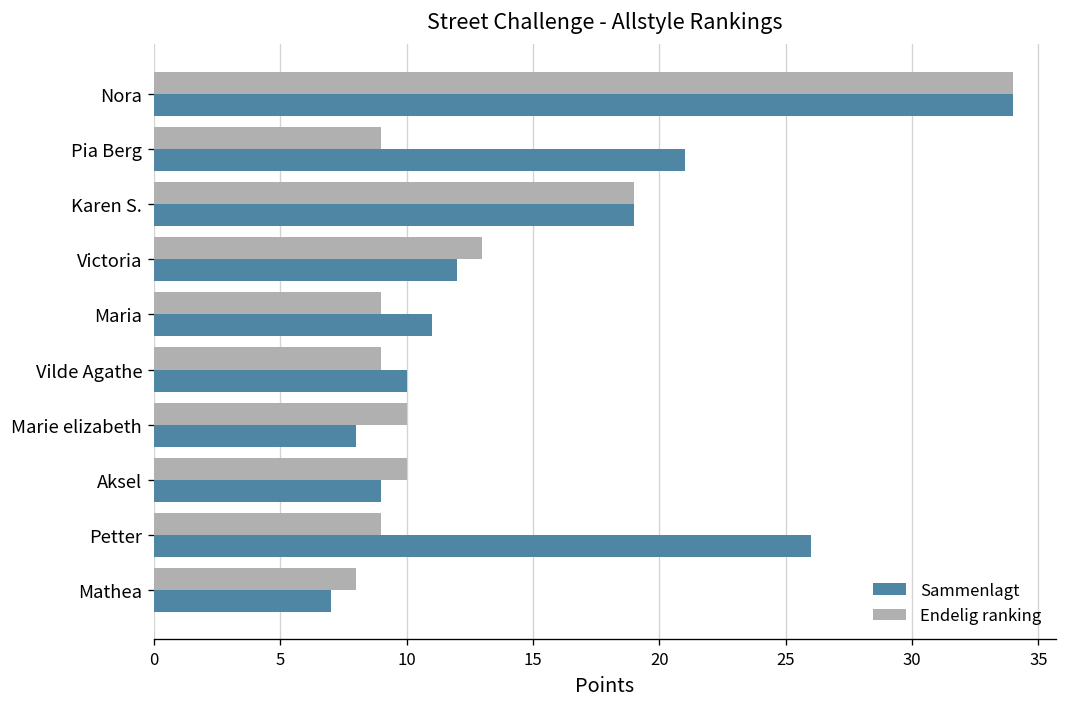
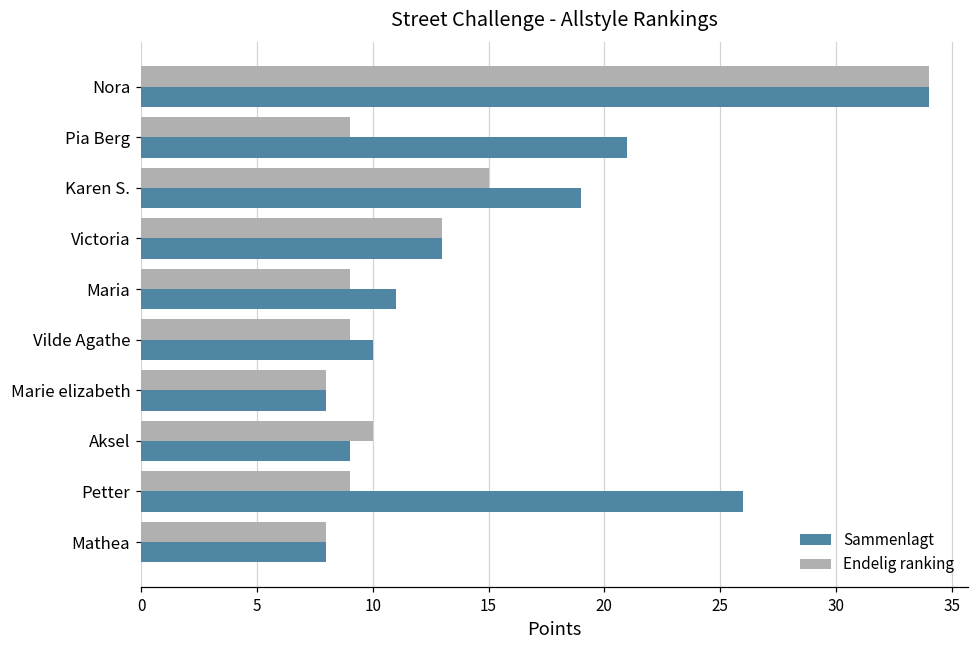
Endelig ranking, Karen S.: 19 -> 15
Sammenlagt, Victoria: 12 -> 13
Endelig ranking, Marie elizabeth: 10 -> 8
Sammenlagt, Mathea: 7 -> 8
